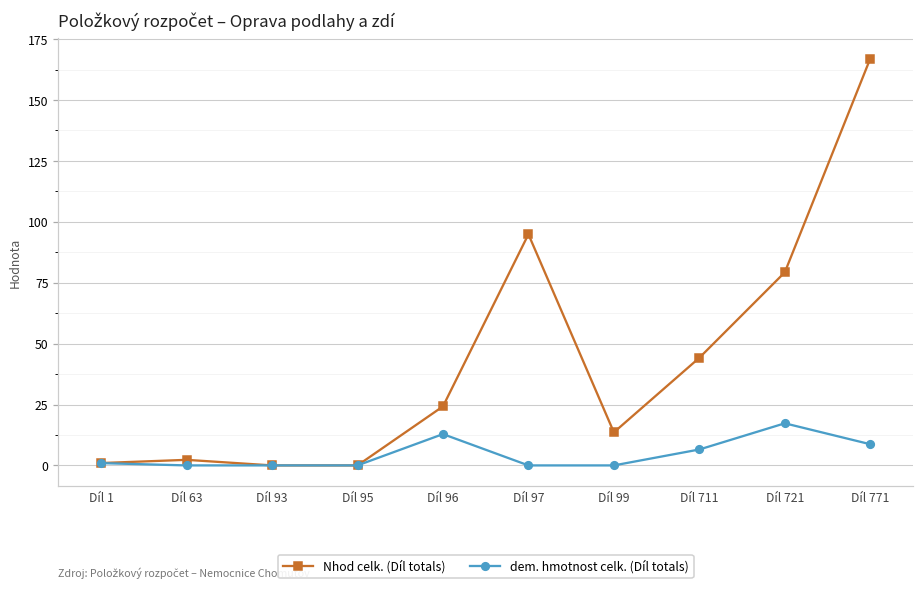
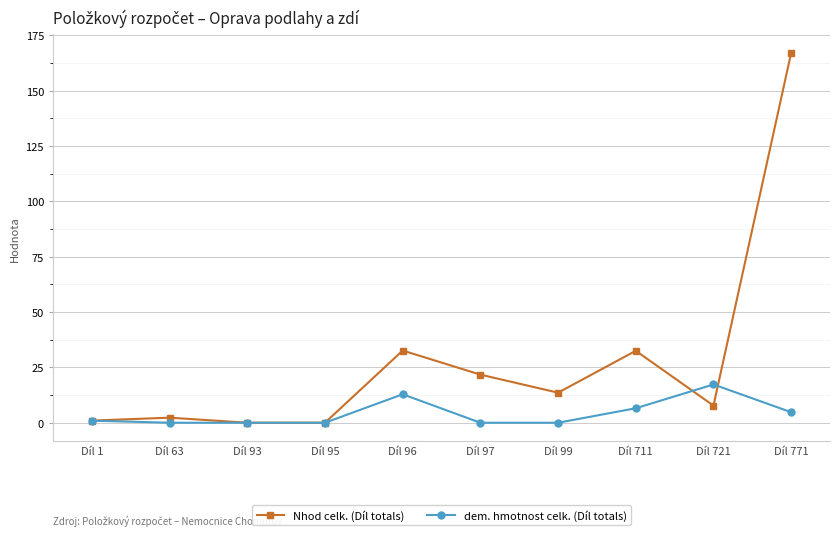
Nhod celk. (Díl totals), Díl 96: 24 -> 33
Nhod celk. (Díl totals), Díl 97: 95 -> 22
Nhod celk. (Díl totals), Díl 711: 44 -> 32
Nhod celk. (Díl totals), Díl 721: 79 -> 8
dem. hmotnost celk. (Díl totals), Díl 771: 9 -> 5
